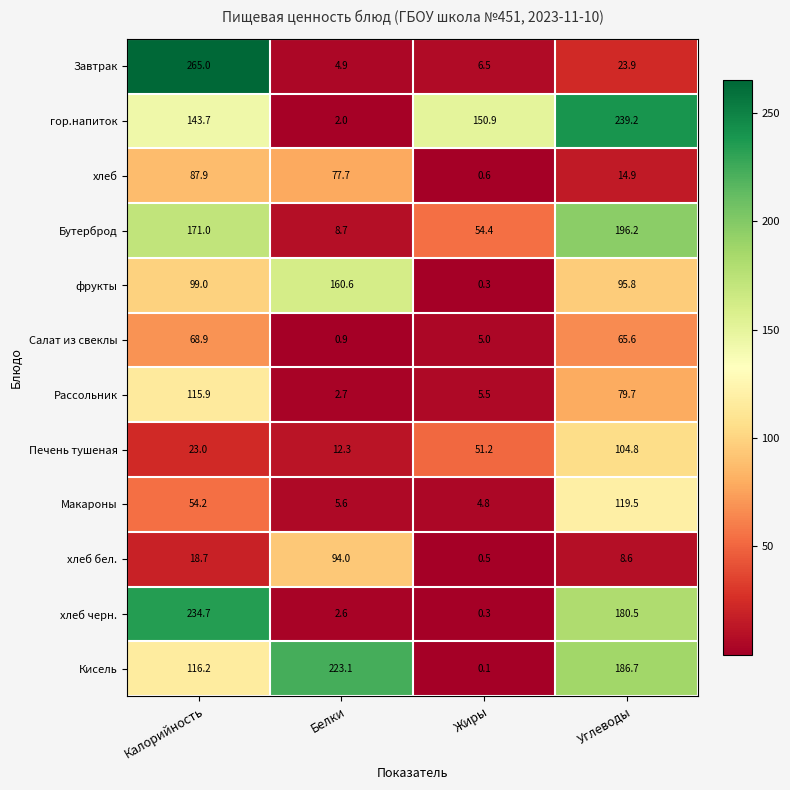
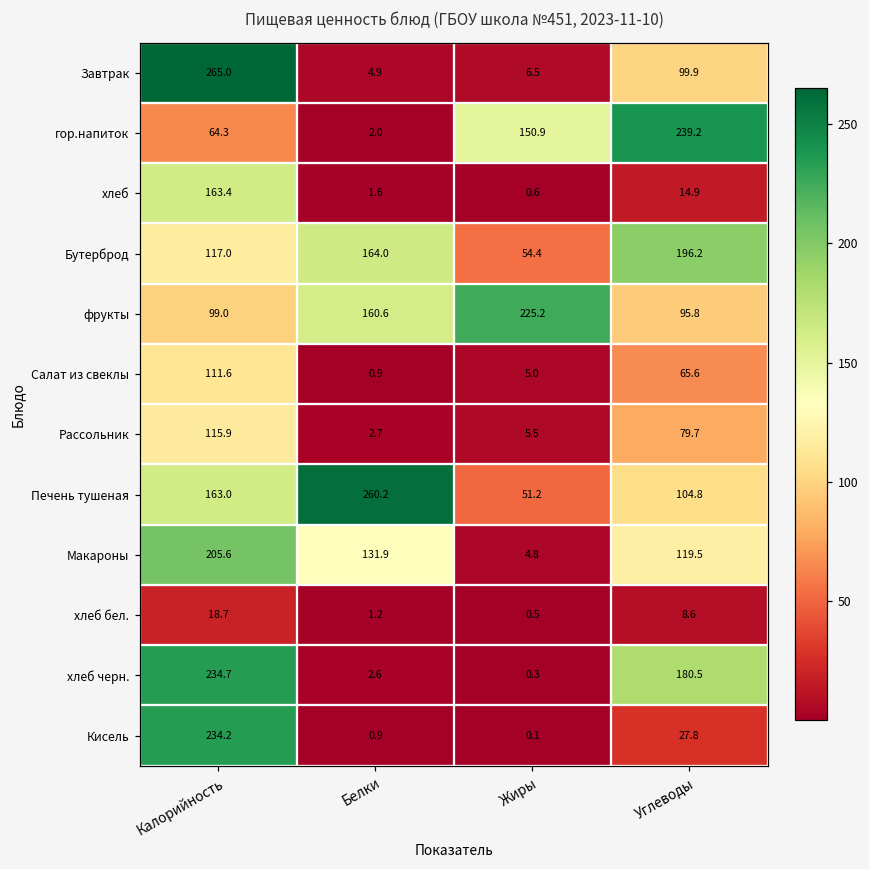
Завтрак, Углеводы: 23.9 -> 99.9
гор.напиток, Калорийность: 143.7 -> 64.3
хлеб, Калорийность: 87.9 -> 163.4
хлеб, Белки: 77.7 -> 1.6
Бутерброд, Калорийность: 171.0 -> 117.0
Бутерброд, Белки: 8.7 -> 164.0
фрукты, Жиры: 0.3 -> 225.2
Салат из свеклы, Калорийность: 68.9 -> 111.6
Печень тушеная, Калорийность: 23.0 -> 163.0
Печень тушеная, Белки: 12.3 -> 260.2
Макароны, Калорийность: 54.2 -> 205.6
Макароны, Белки: 5.6 -> 131.9
хлеб бел., Белки: 94.0 -> 1.2
Кисель, Калорийность: 116.2 -> 234.2
Кисель, Белки: 223.1 -> 0.9
Кисель, Углеводы: 186.7 -> 27.8
